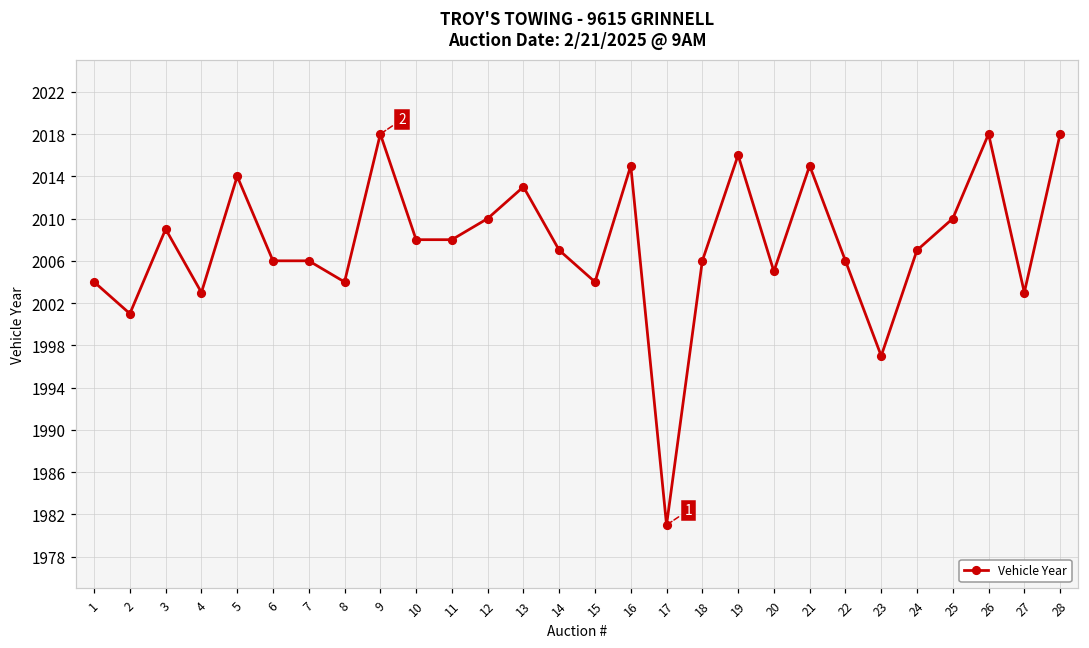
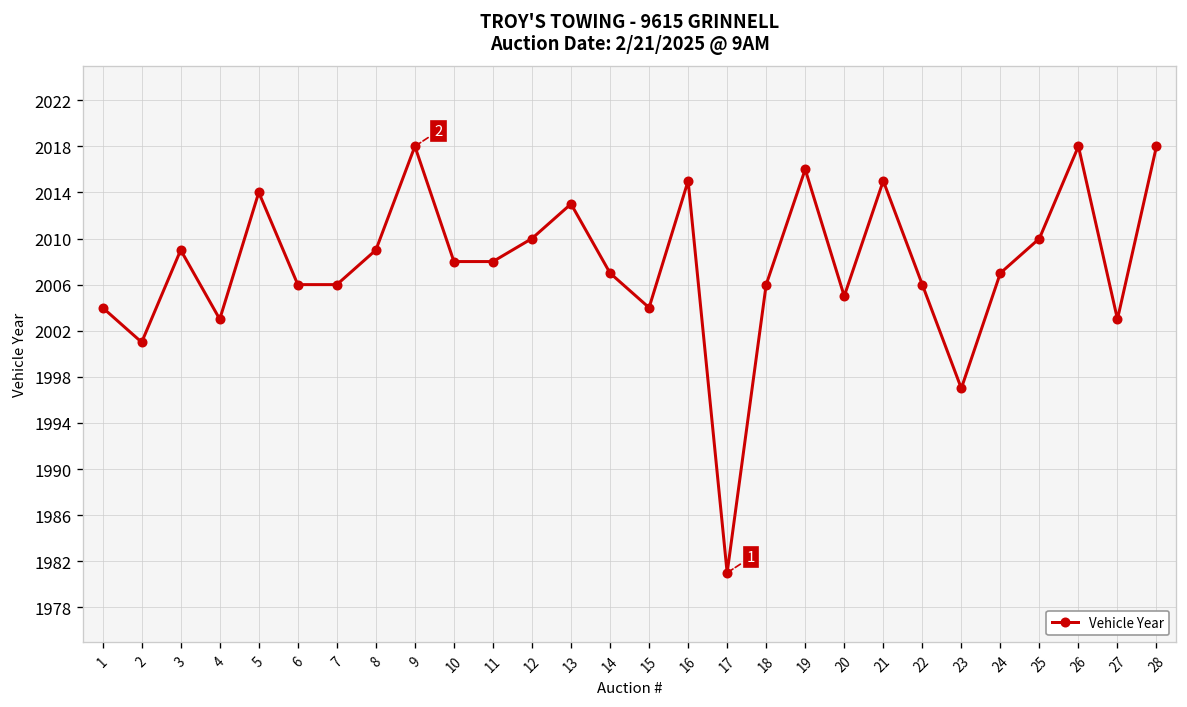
8: 2004 -> 2009
